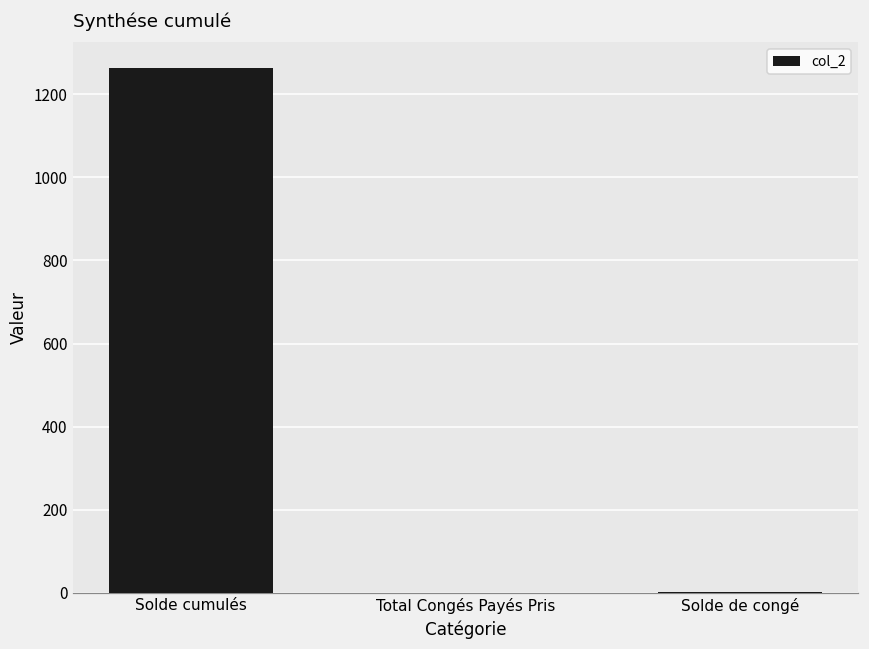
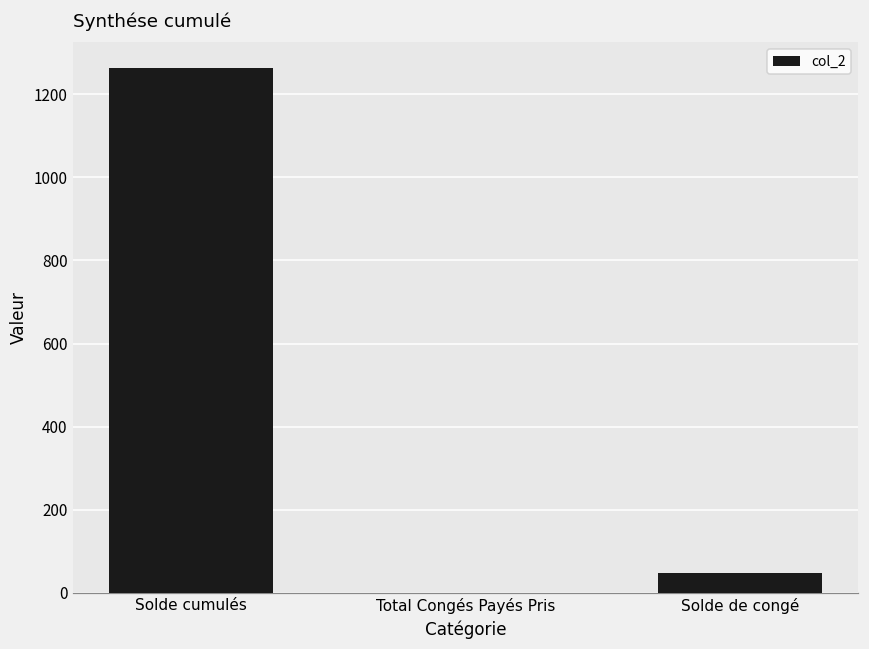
Solde de congé: 0 -> 50
